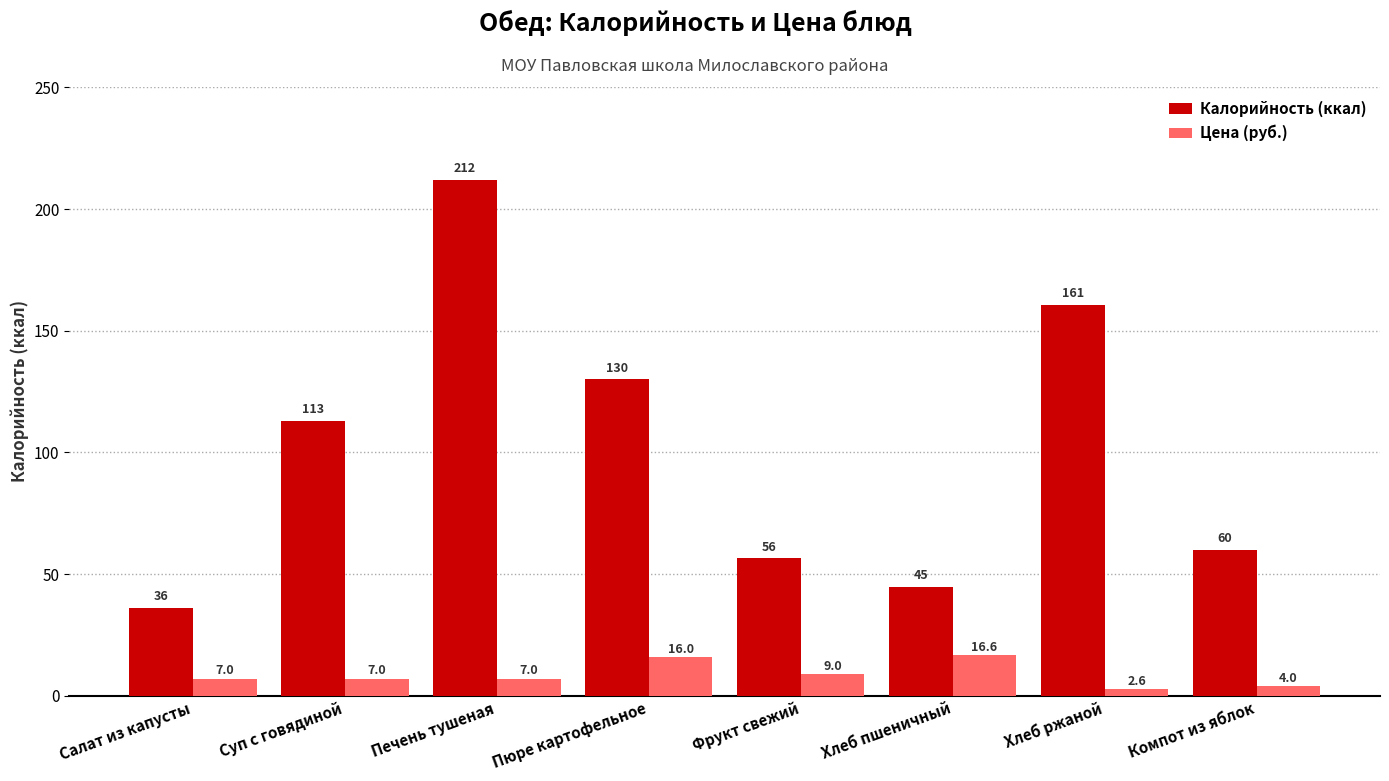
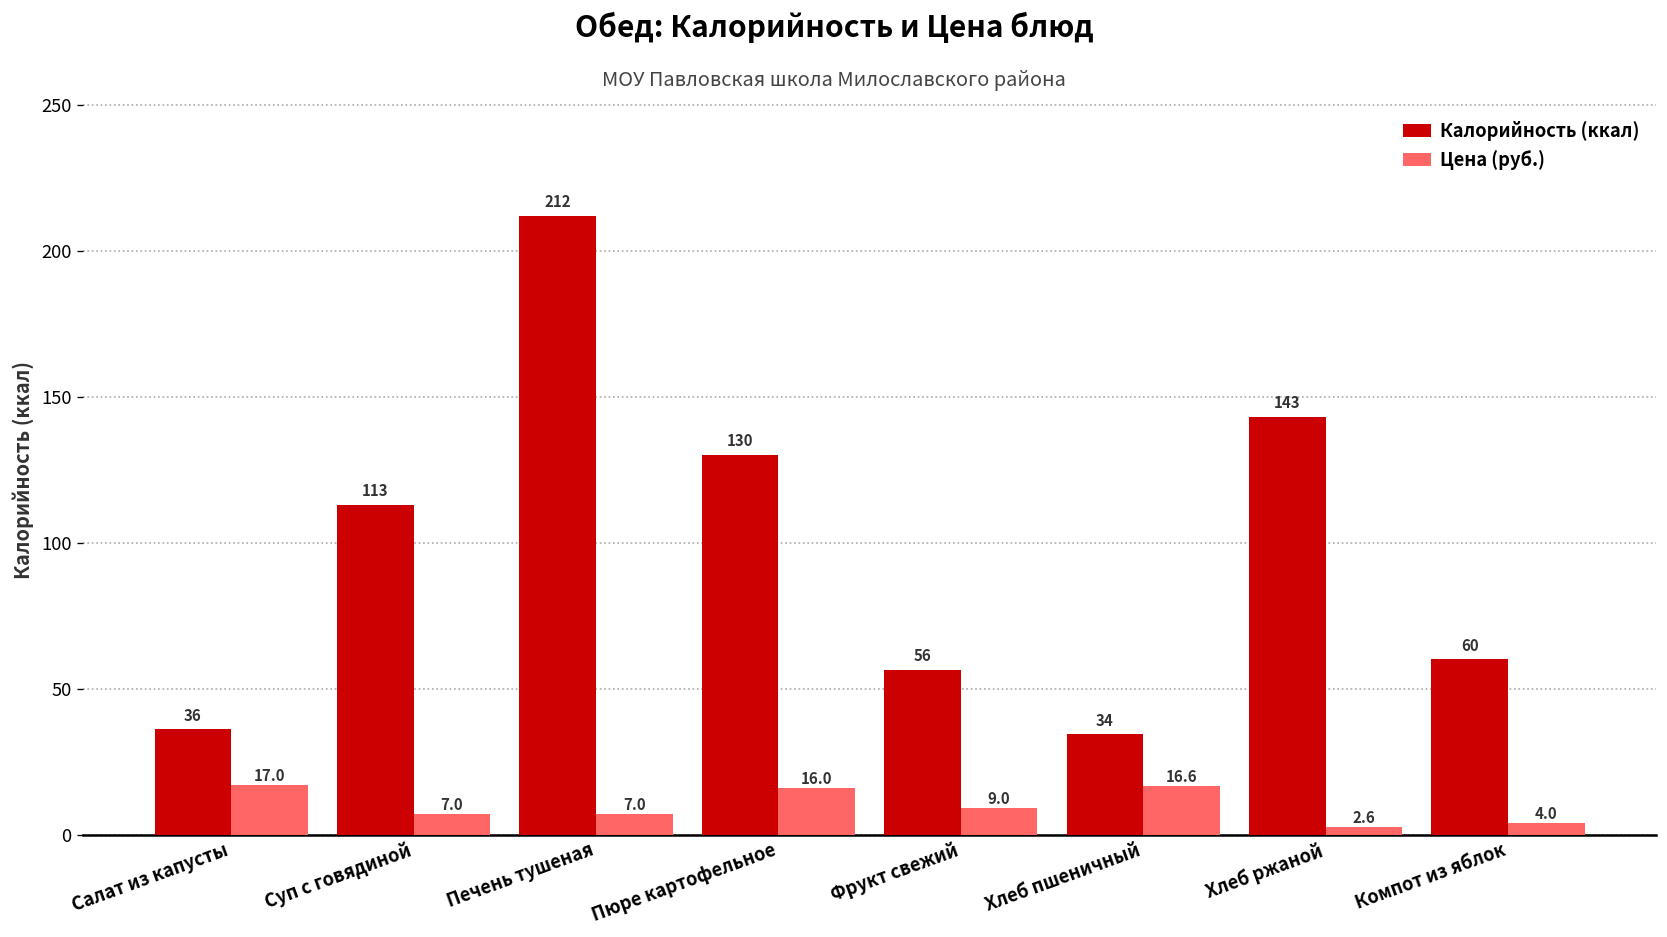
Цена (руб.), Салат из капусты: 7.0 -> 17.0
Калорийность (ккал), Хлеб пшеничный: 45 -> 34
Калорийность (ккал), Хлеб ржаной: 161 -> 143
